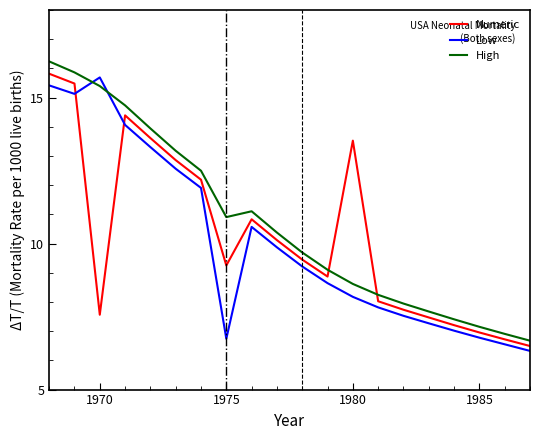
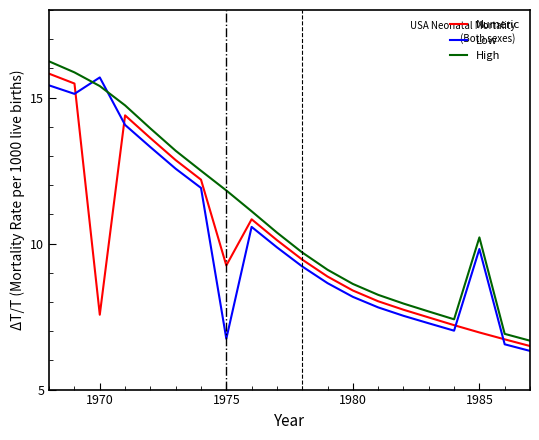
High, 1975: 10.9 -> 11.8
Numeric, 1980: 13.5 -> 8.4
Low, 1985: 6.8 -> 9.8
High, 1985: 7.1 -> 10.2
